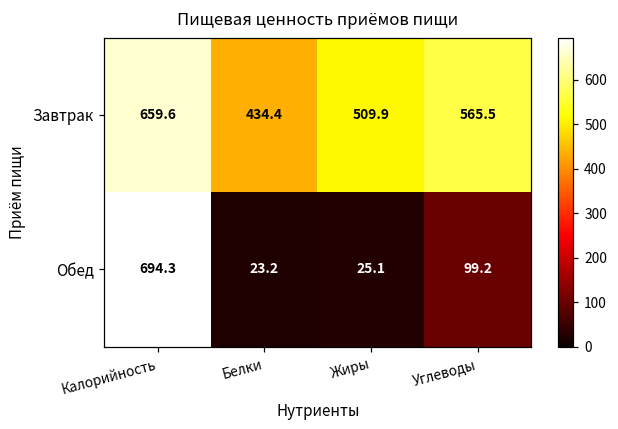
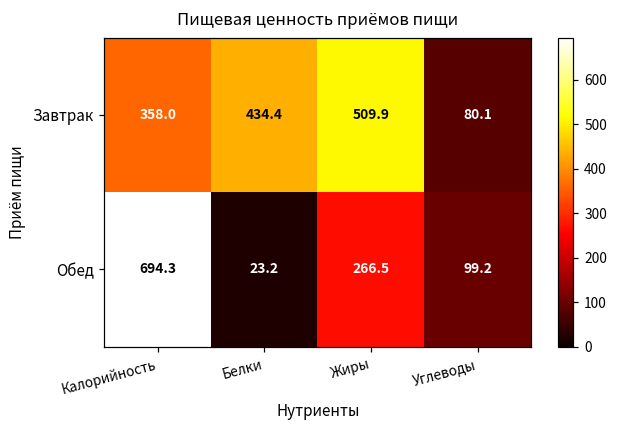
Завтрак, Калорийность: 659.6 -> 358.0
Завтрак, Углеводы: 565.5 -> 80.1
Обед, Жиры: 25.1 -> 266.5
